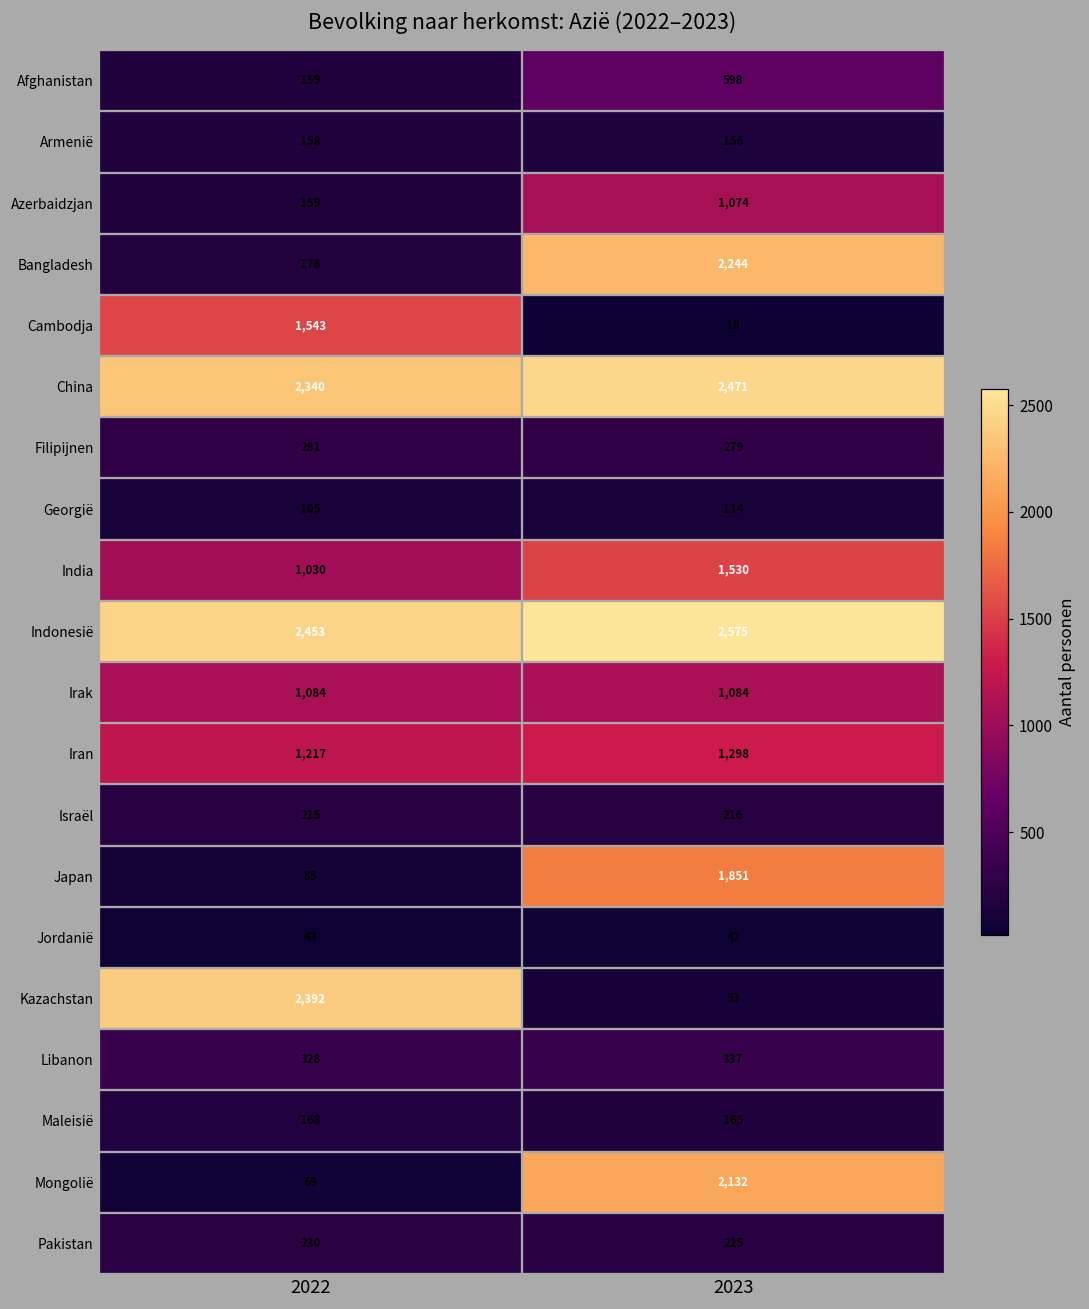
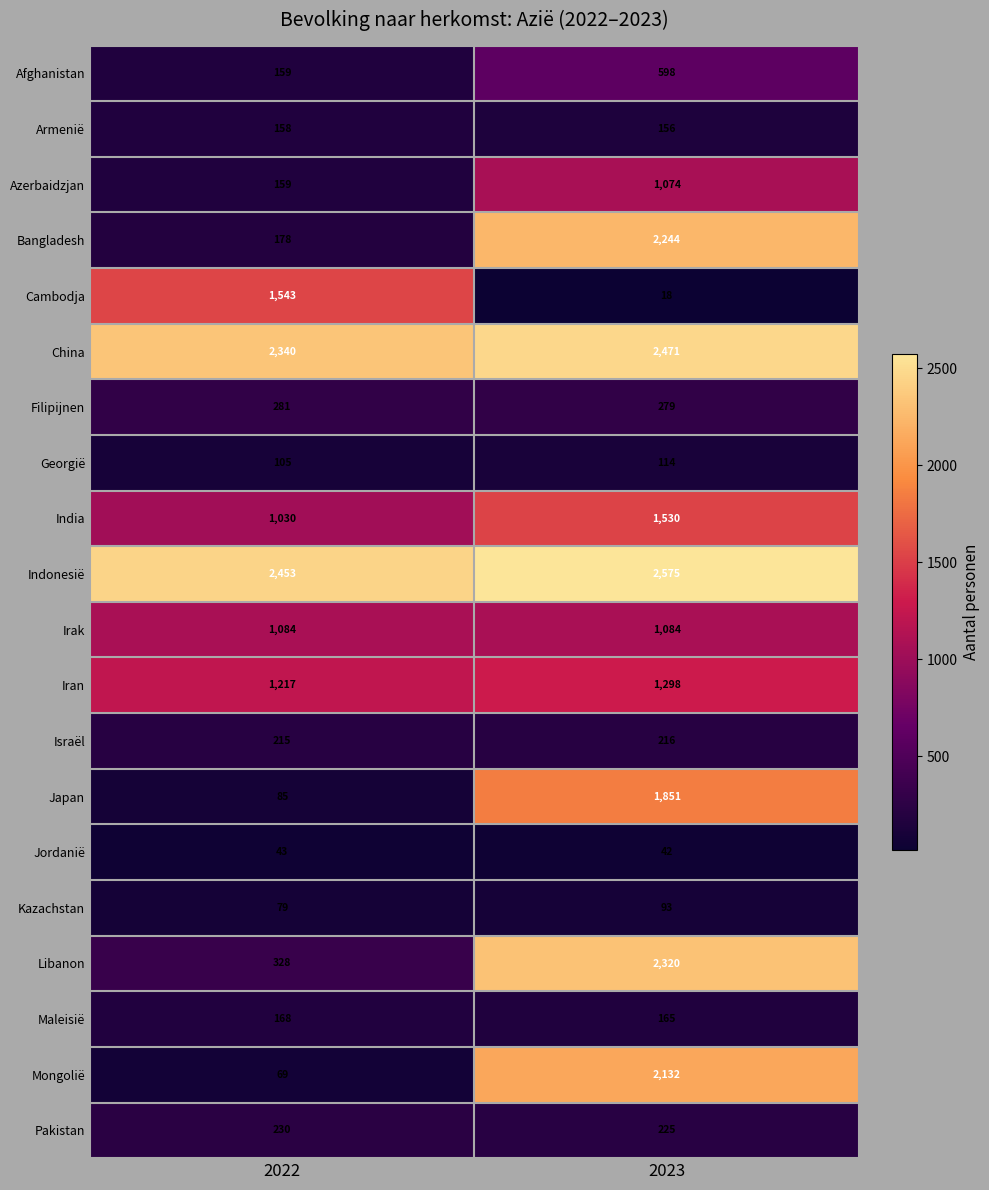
Kazachstan, 2022: 2,392 -> 79
Libanon, 2023: 337 -> 2,320
